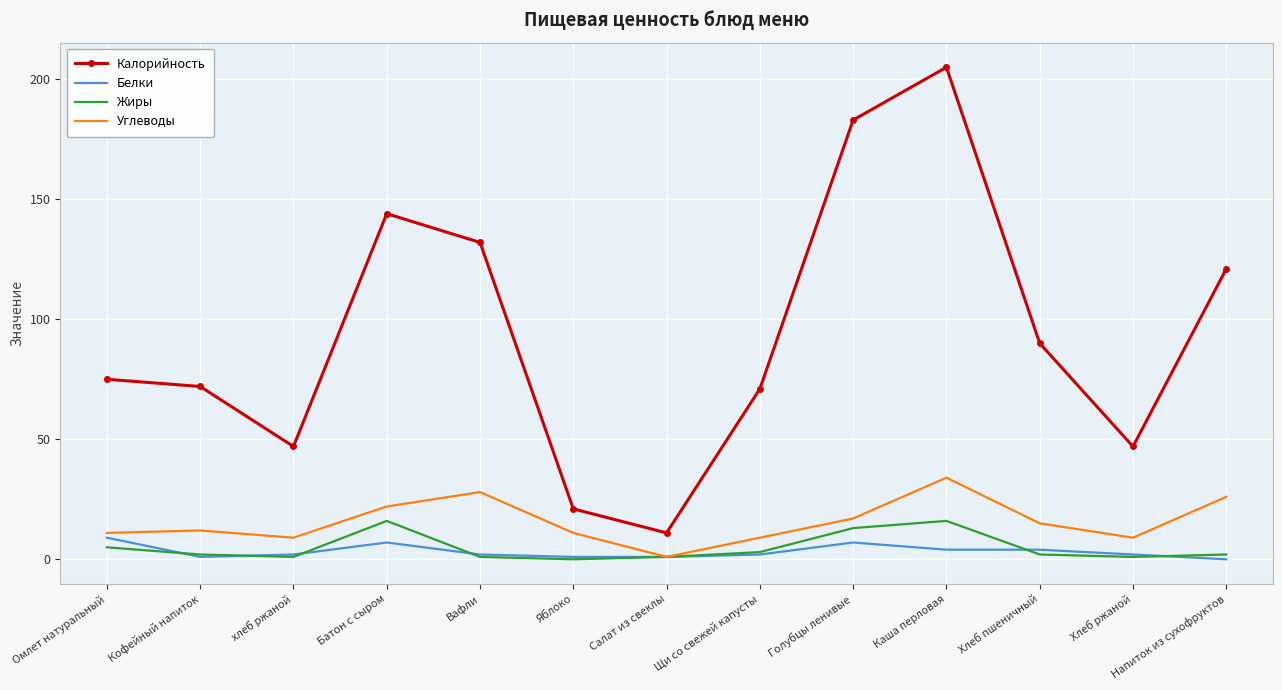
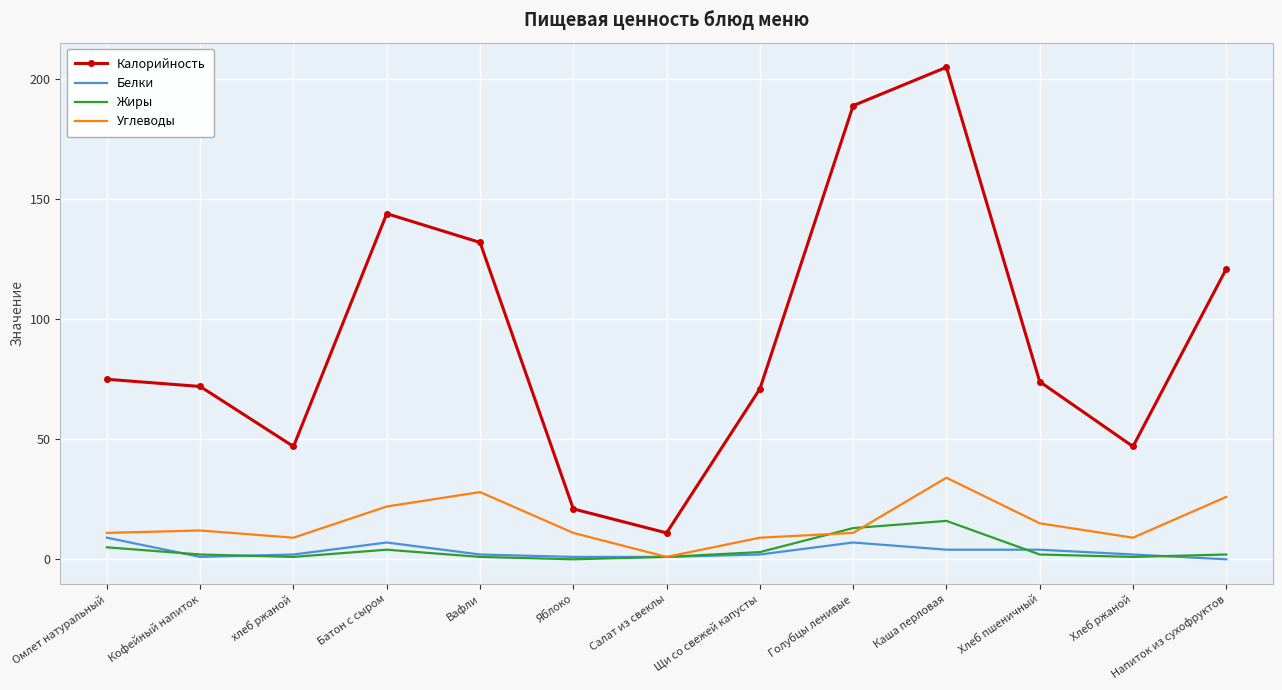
Жиры, Батон с сыром: 16 -> 4
Калорийность, Голубцы ленивые: 183 -> 189
Углеводы, Голубцы ленивые: 17 -> 11
Калорийность, Хлеб пшеничный: 90 -> 74
